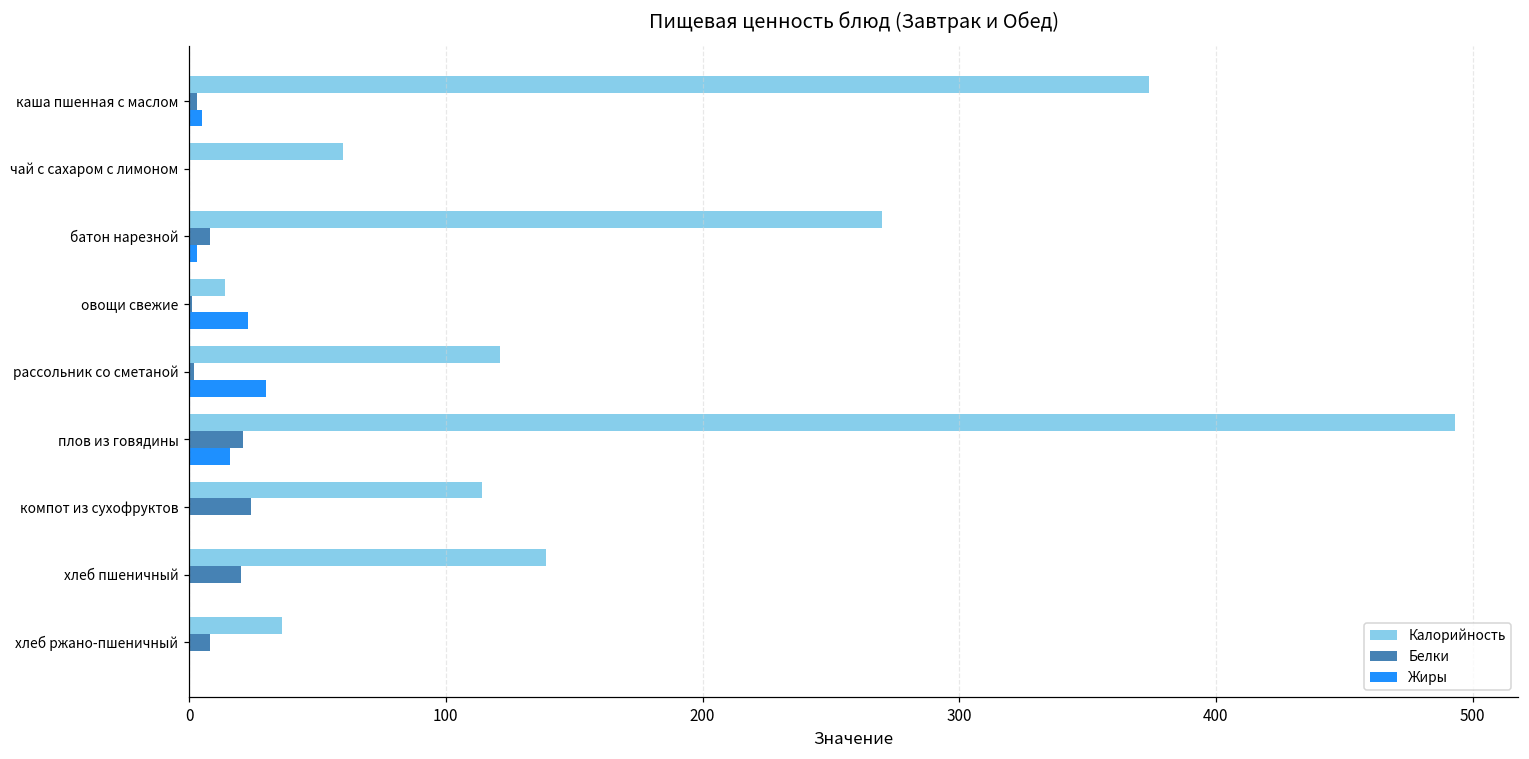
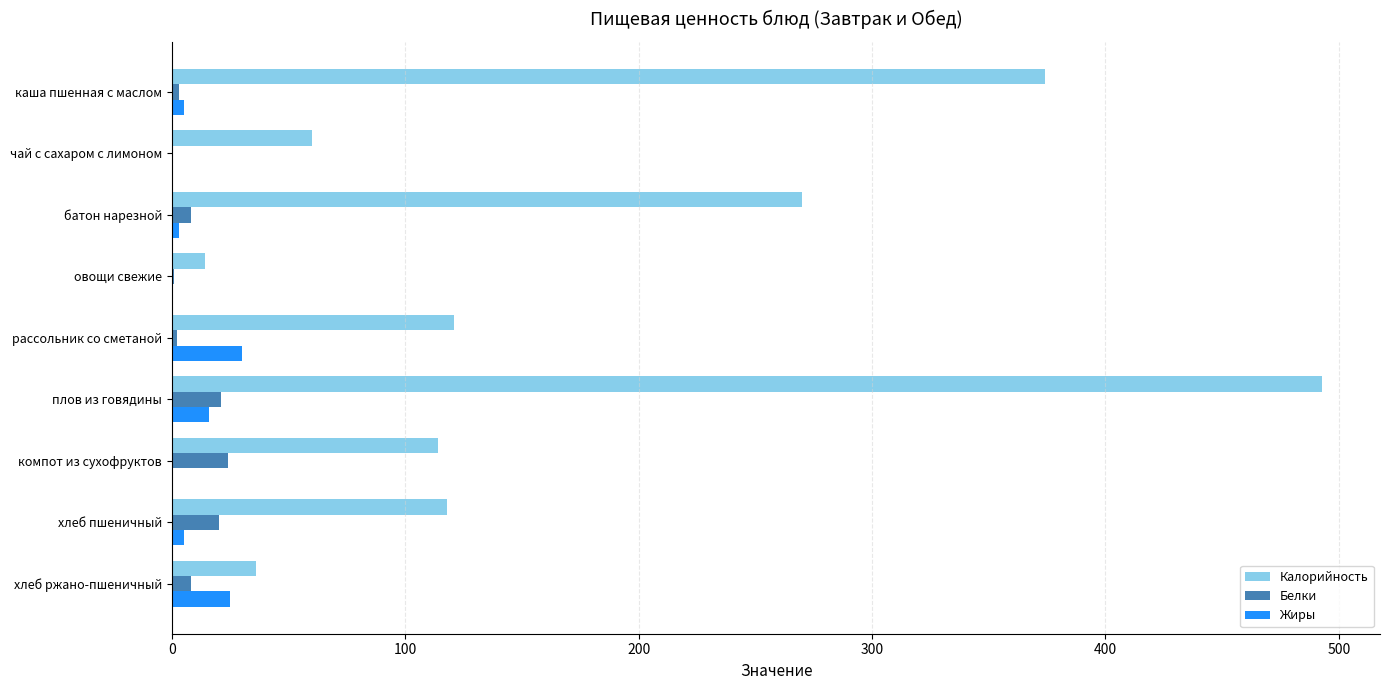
Жиры, овощи свежие: 23 -> 0
Калорийность, хлеб пшеничный: 139 -> 118
Жиры, хлеб пшеничный: 0 -> 5
Жиры, хлеб ржано-пшеничный: 0 -> 25
